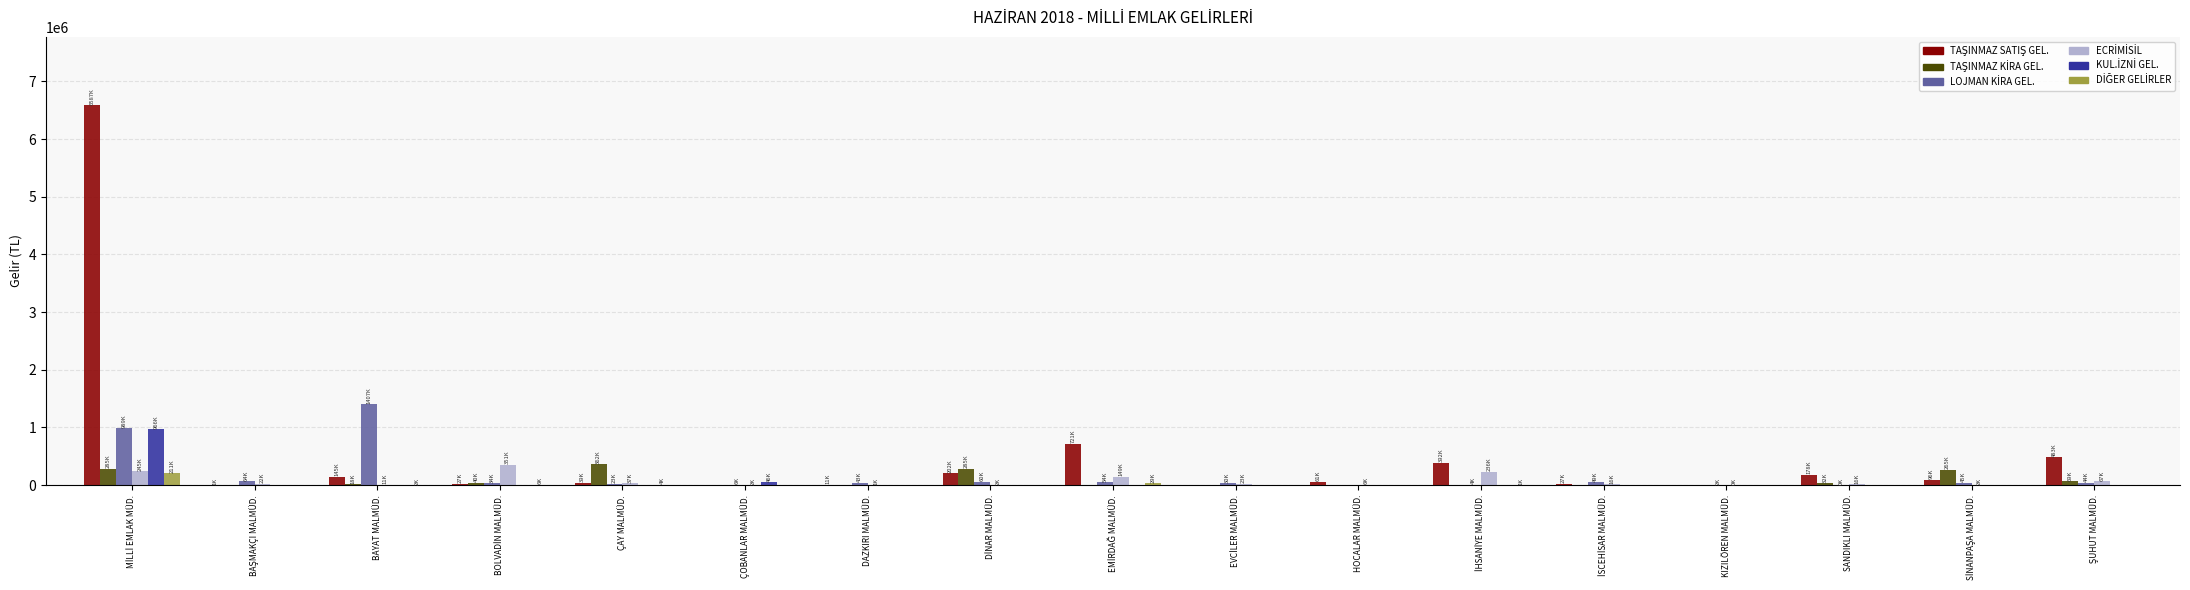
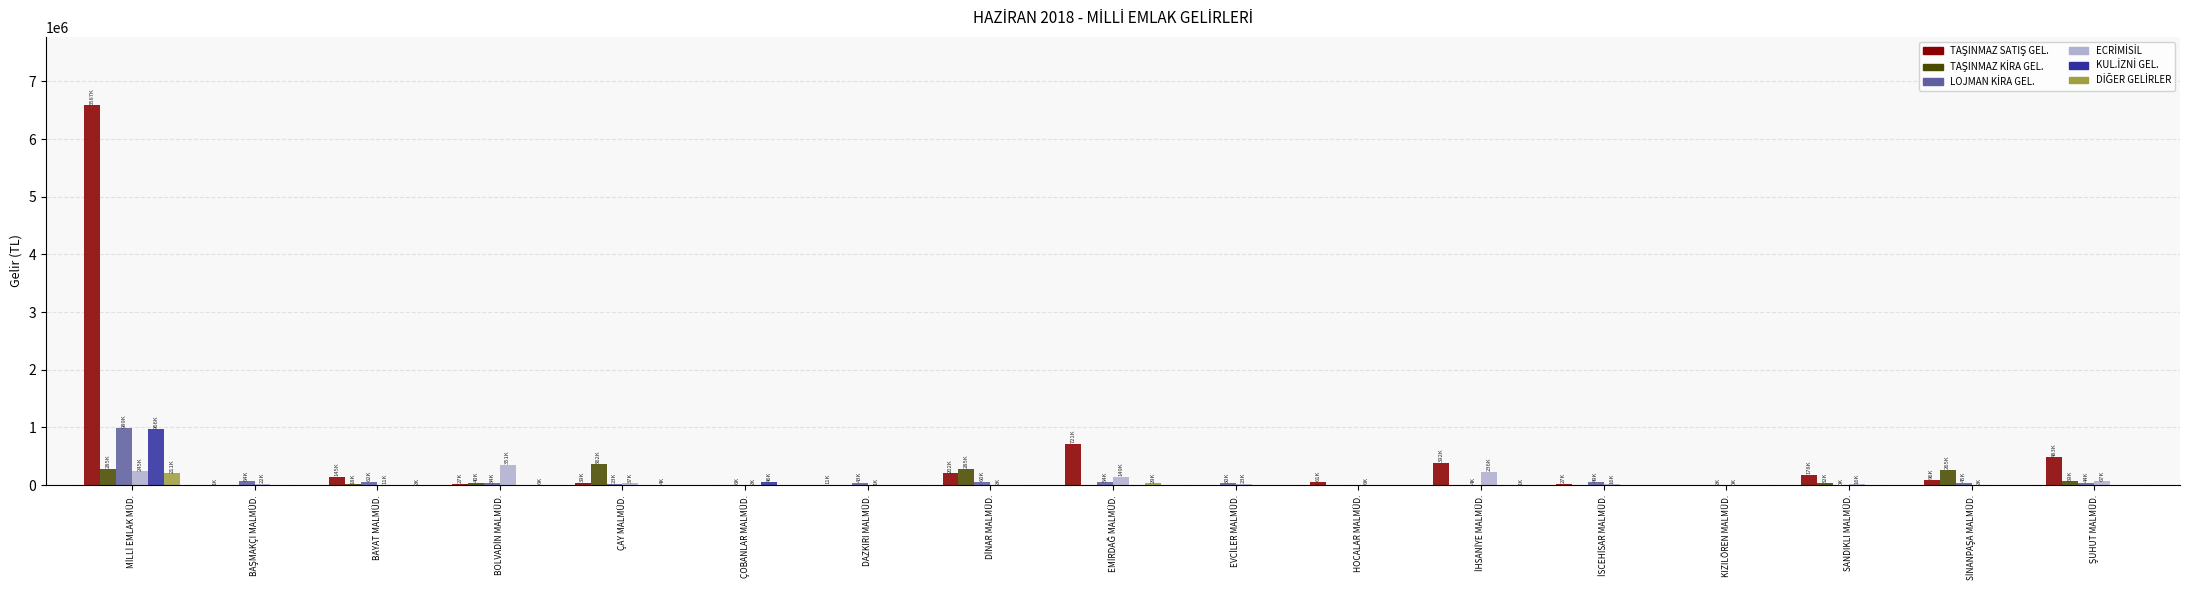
LOJMAN KİRA GEL., BAYAT MALMÜD.: 1407K -> 62K
